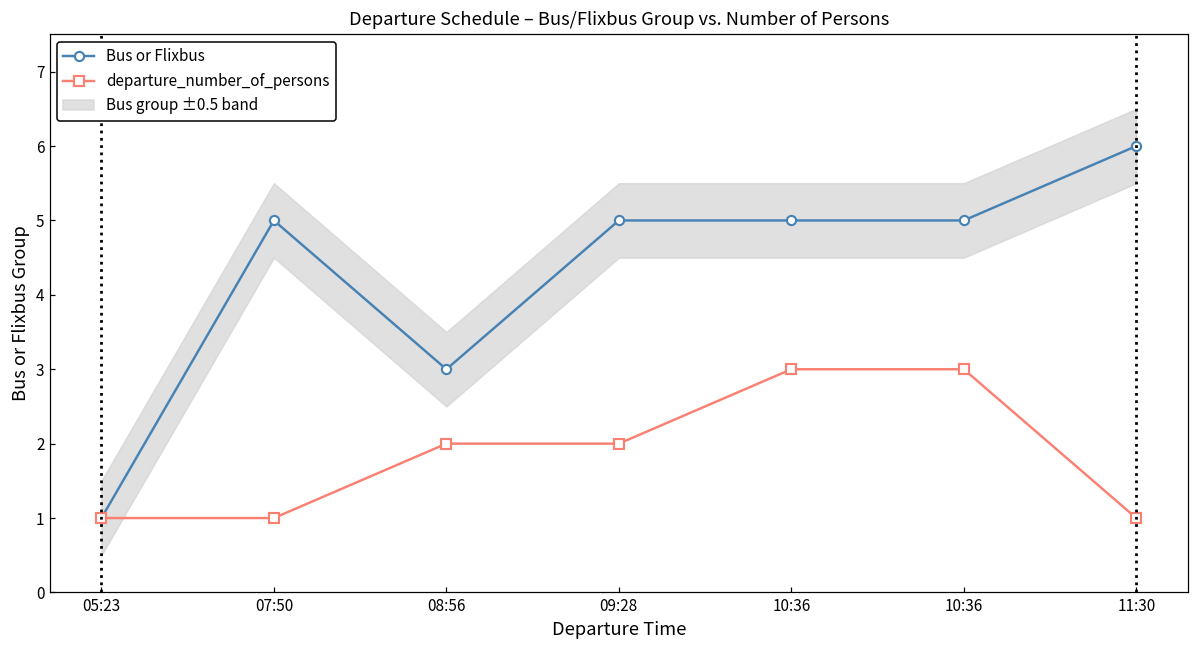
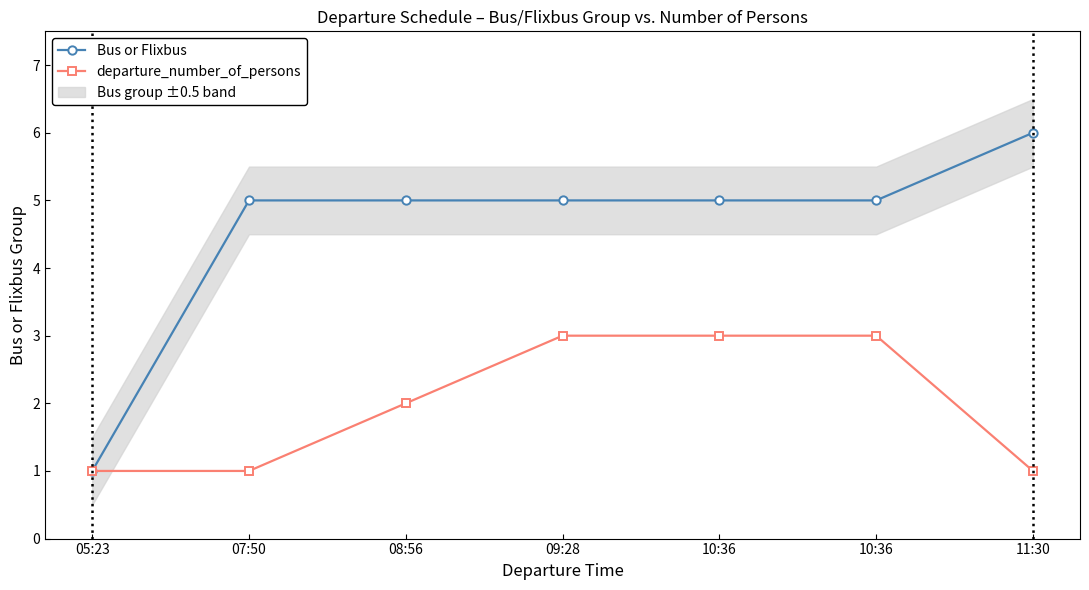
Bus or Flixbus, 08:56: 3 -> 5
departure_number_of_persons, 09:28: 2 -> 3
